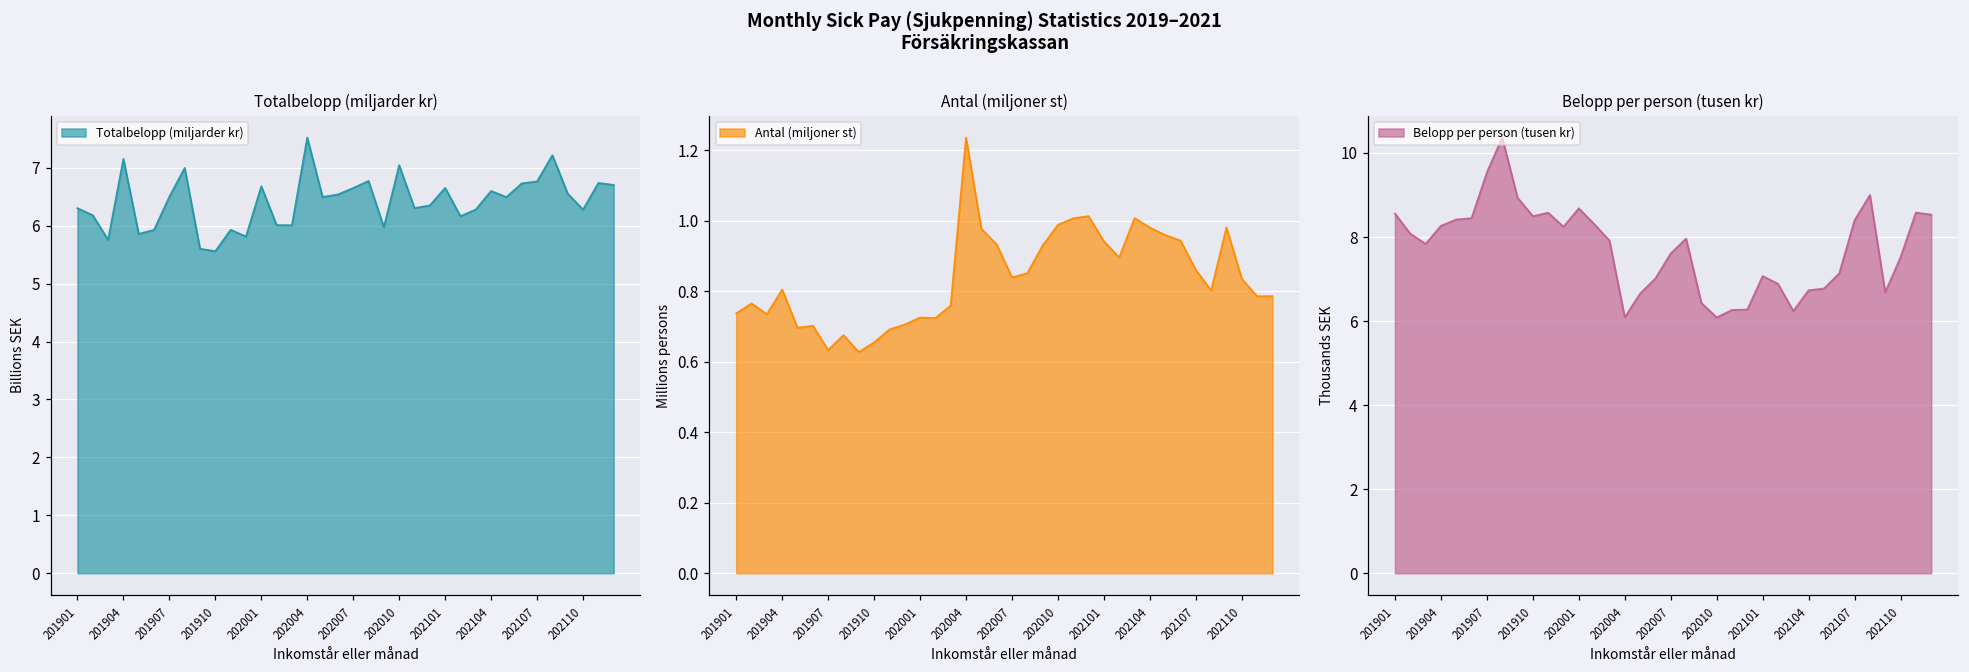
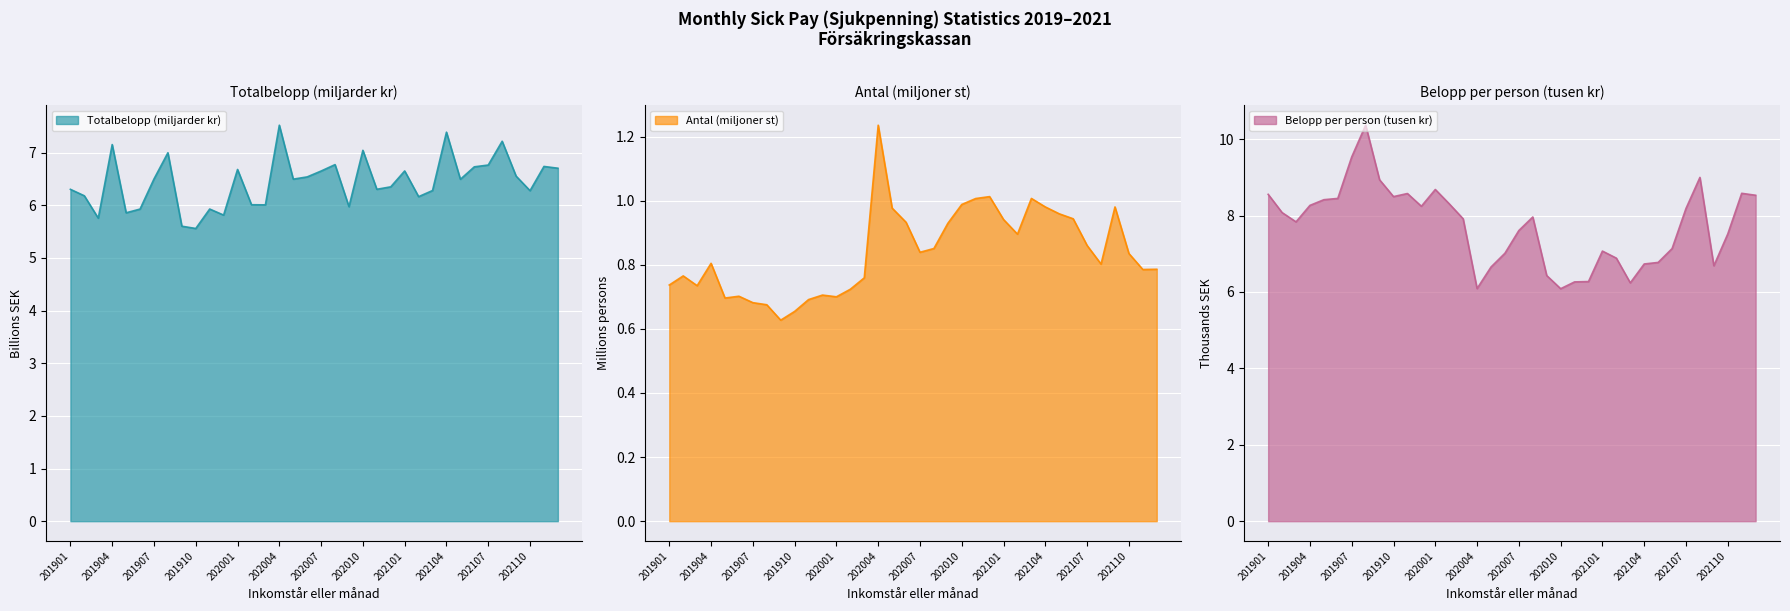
Totalbelopp (miljarder kr), 202104: 6.6 -> 7.4
Antal (miljoner st), 201907: 0.63 -> 0.68
Antal (miljoner st), 202001: 0.73 -> 0.70
Belopp per person (tusen kr), 202107: 8.4 -> 8.2
